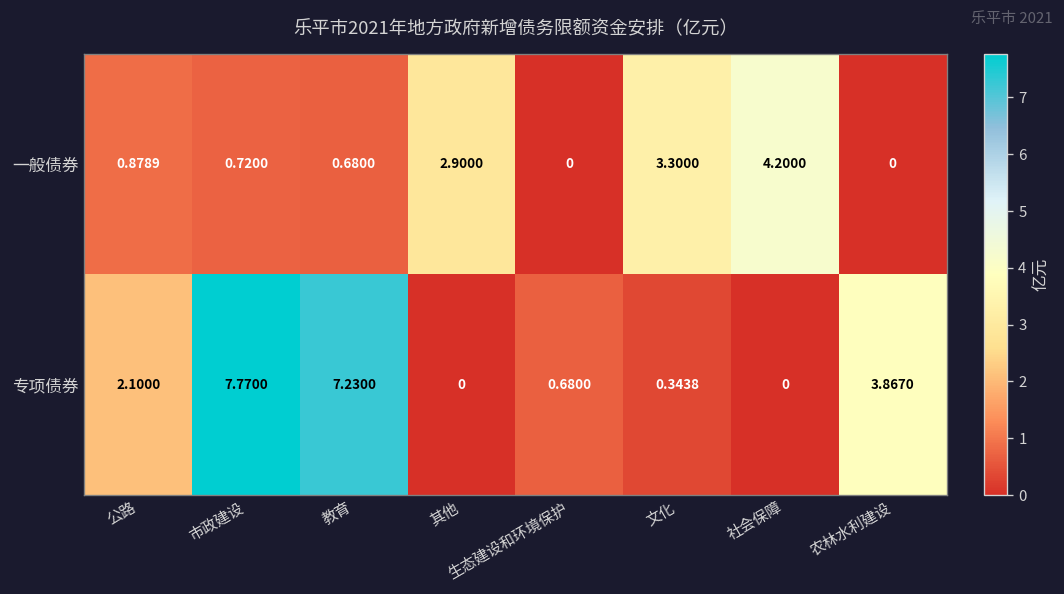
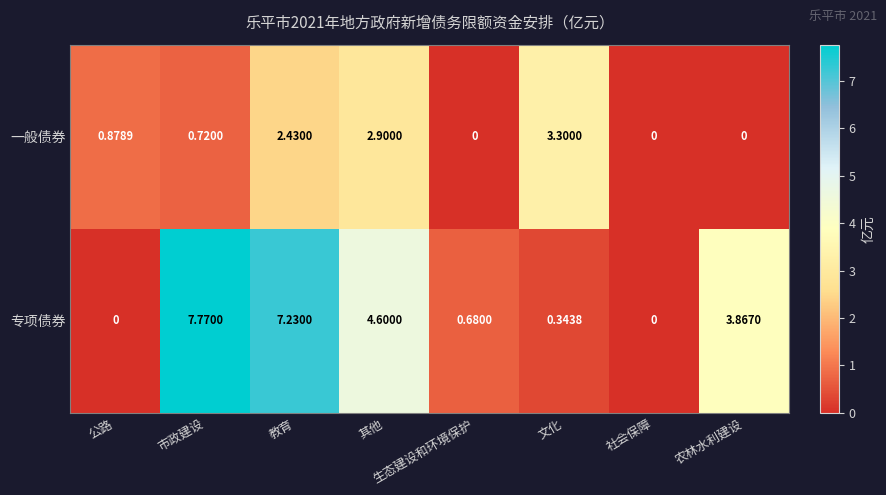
一般债券, 教育: 0.6800 -> 2.4300
一般债券, 社会保障: 4.2000 -> 0
专项债券, 公路: 2.1000 -> 0
专项债券, 其他: 0 -> 4.6000
